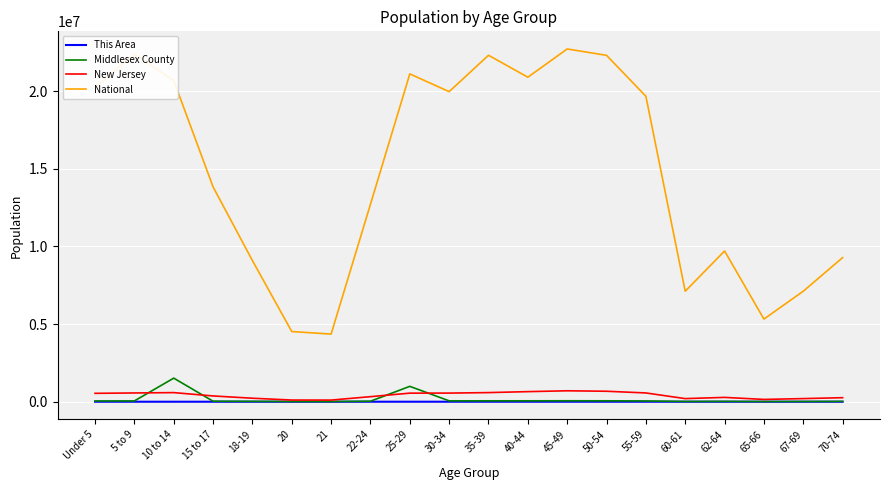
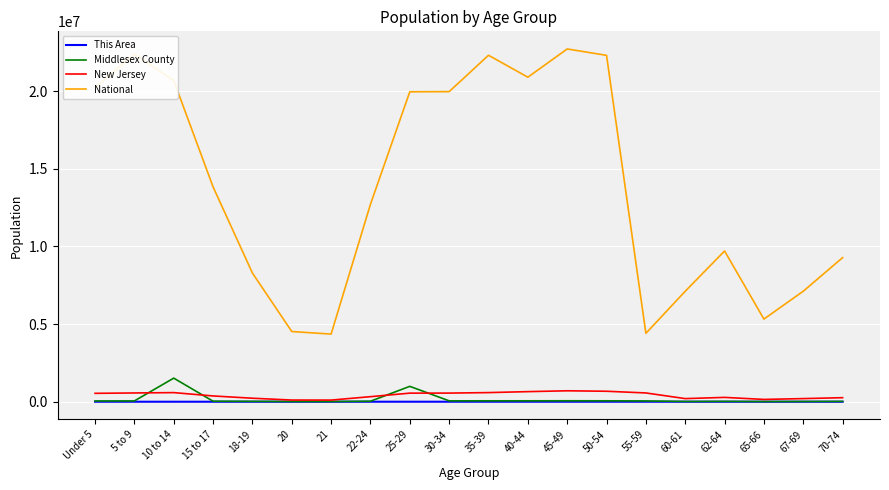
National, 18-19: 9100000 -> 8300000
National, 25-29: 21100000 -> 20000000
National, 55-59: 19700000 -> 4400000
